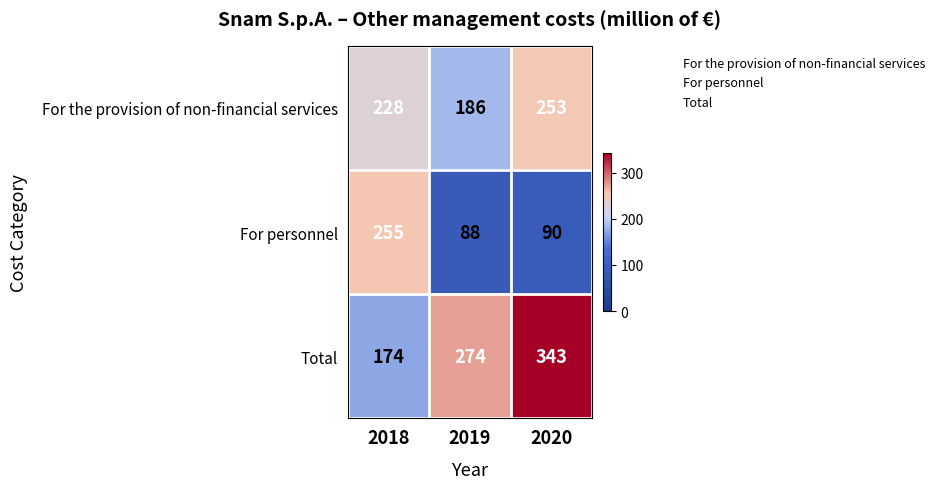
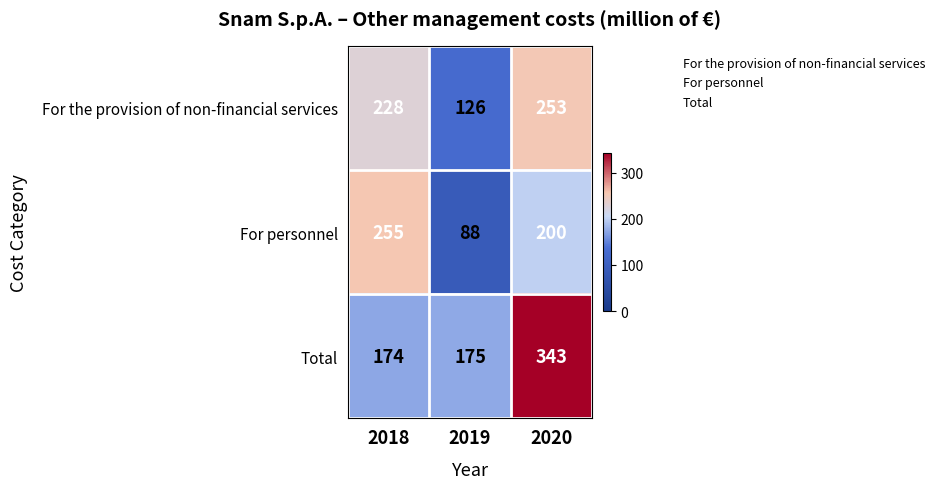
For the provision of non-financial services, 2019: 186 -> 126
For personnel, 2020: 90 -> 200
Total, 2019: 274 -> 175
